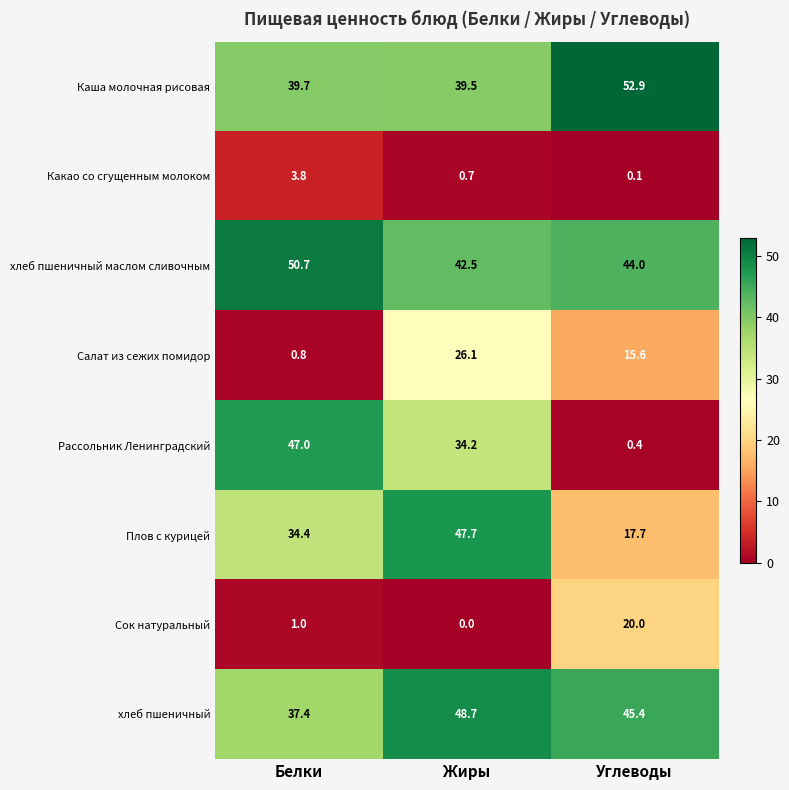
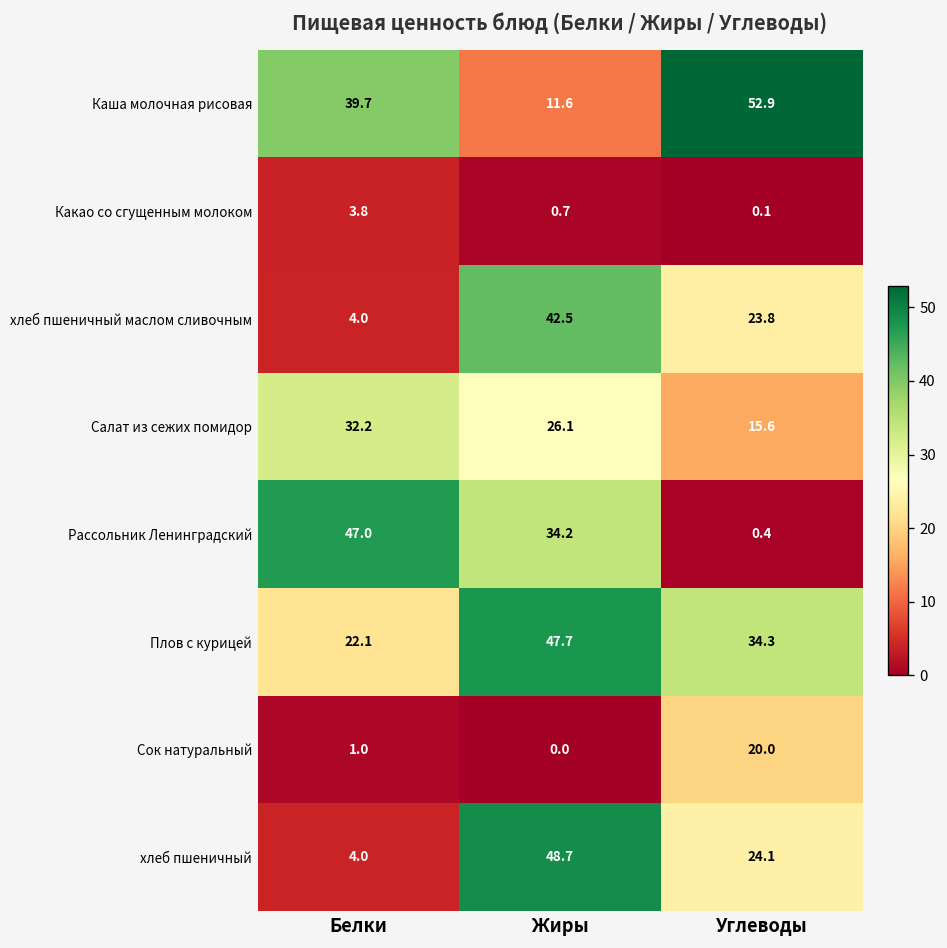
Каша молочная рисовая, Жиры: 39.5 -> 11.6
хлеб пшеничный маслом сливочным, Белки: 50.7 -> 4.0
хлеб пшеничный маслом сливочным, Углеводы: 44.0 -> 23.8
Салат из сежих помидор, Белки: 0.8 -> 32.2
Плов с курицей, Белки: 34.4 -> 22.1
Плов с курицей, Углеводы: 17.7 -> 34.3
хлеб пшеничный, Белки: 37.4 -> 4.0
хлеб пшеничный, Углеводы: 45.4 -> 24.1
